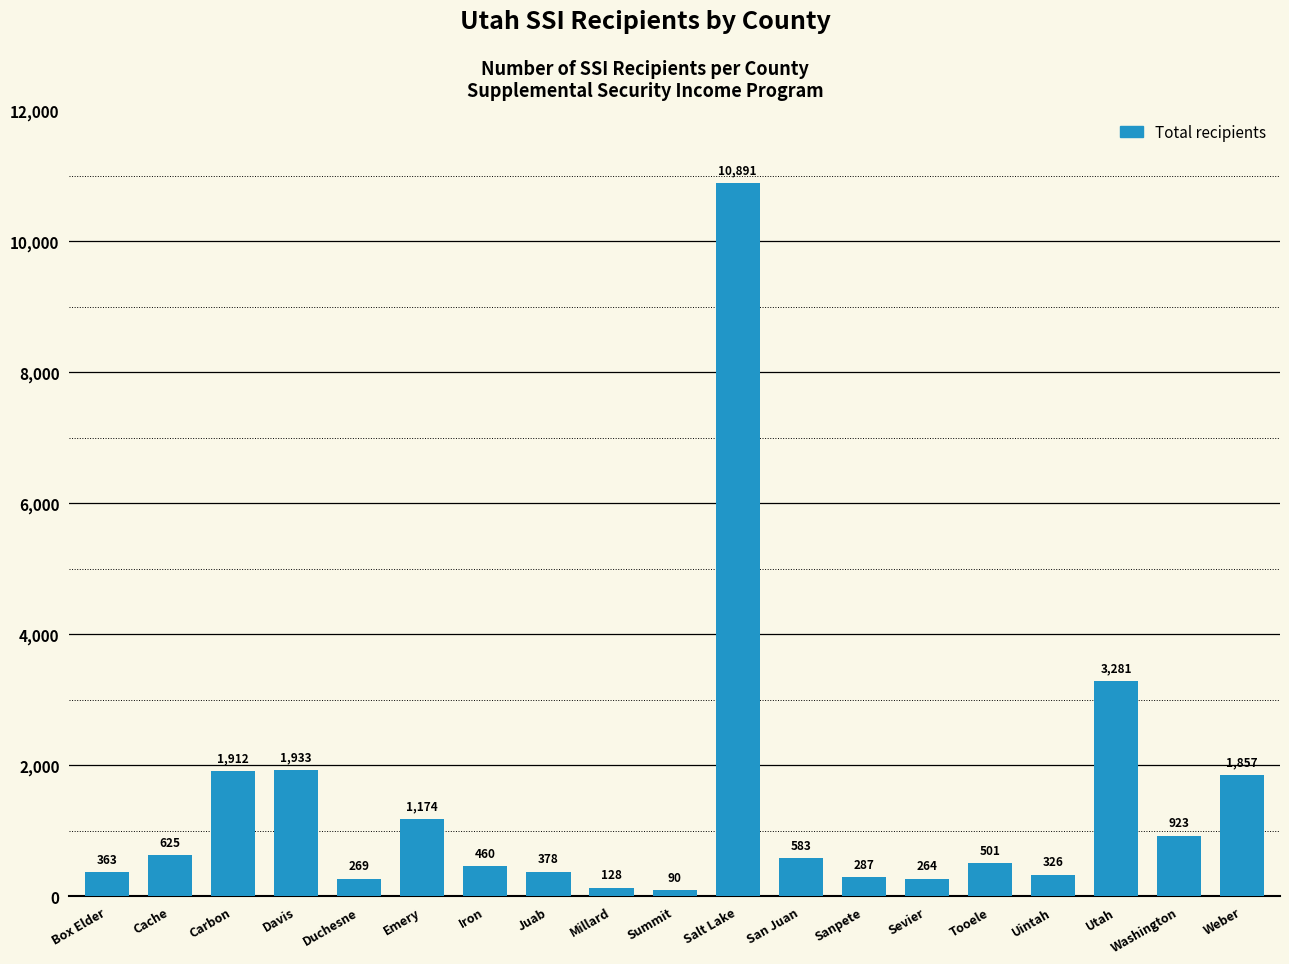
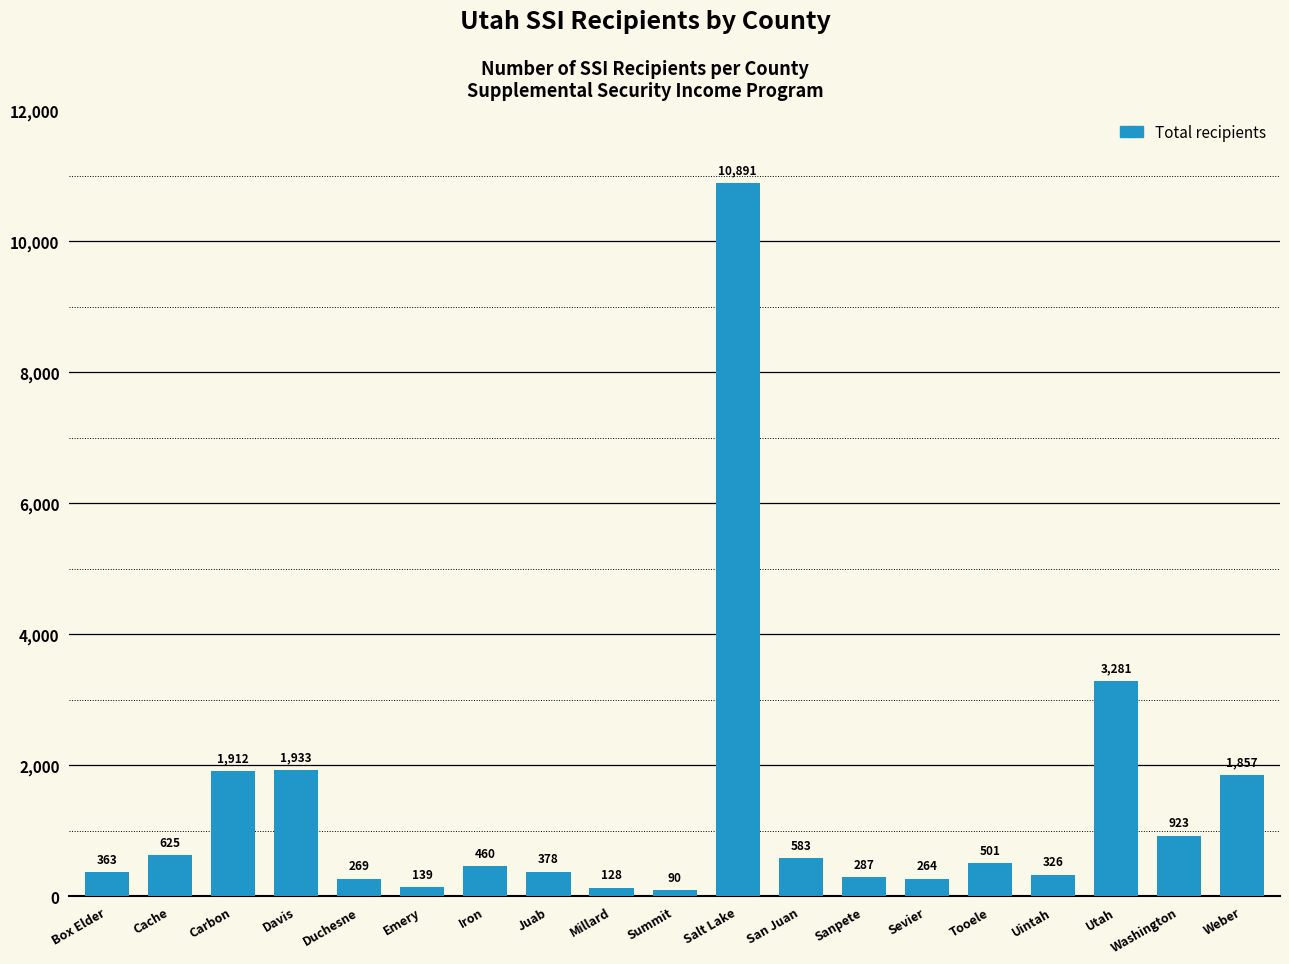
Emery: 1,174 -> 139
